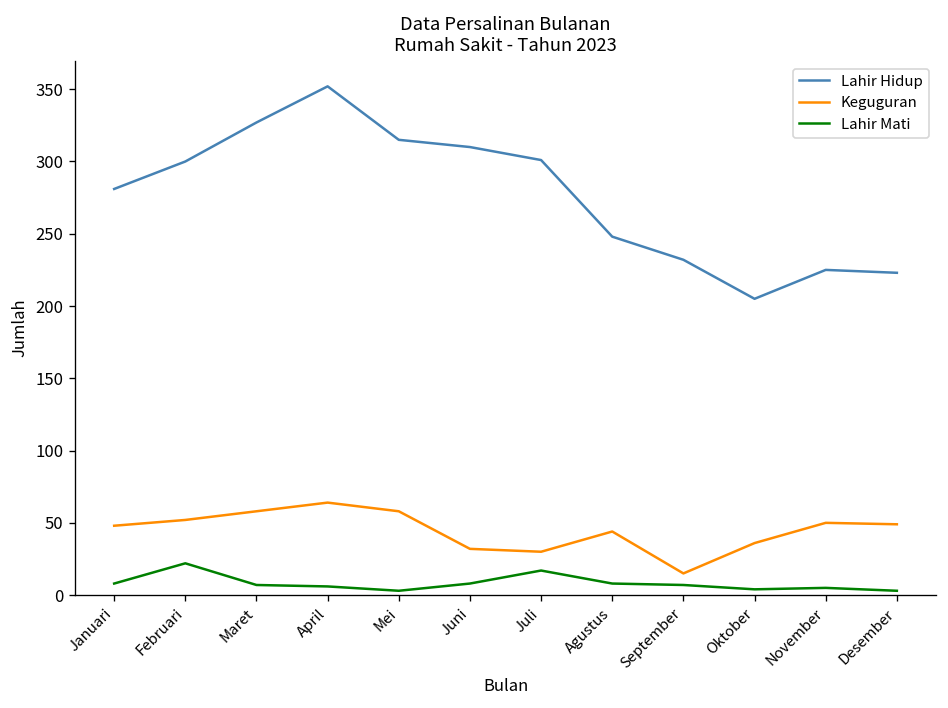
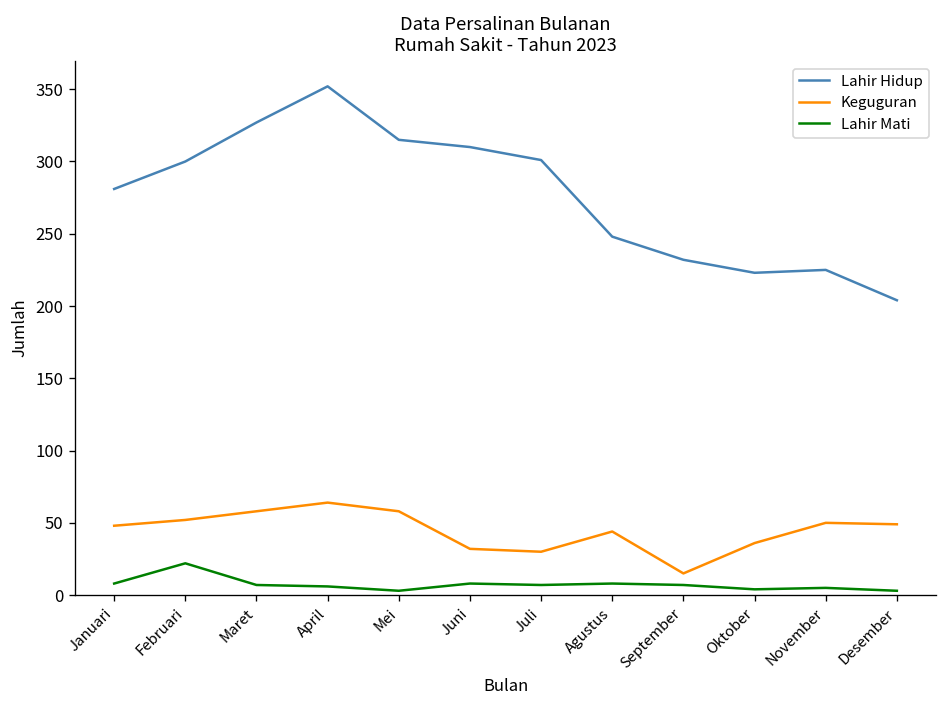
Lahir Mati, Juli: 17 -> 7
Lahir Hidup, Oktober: 205 -> 223
Lahir Hidup, Desember: 223 -> 204
